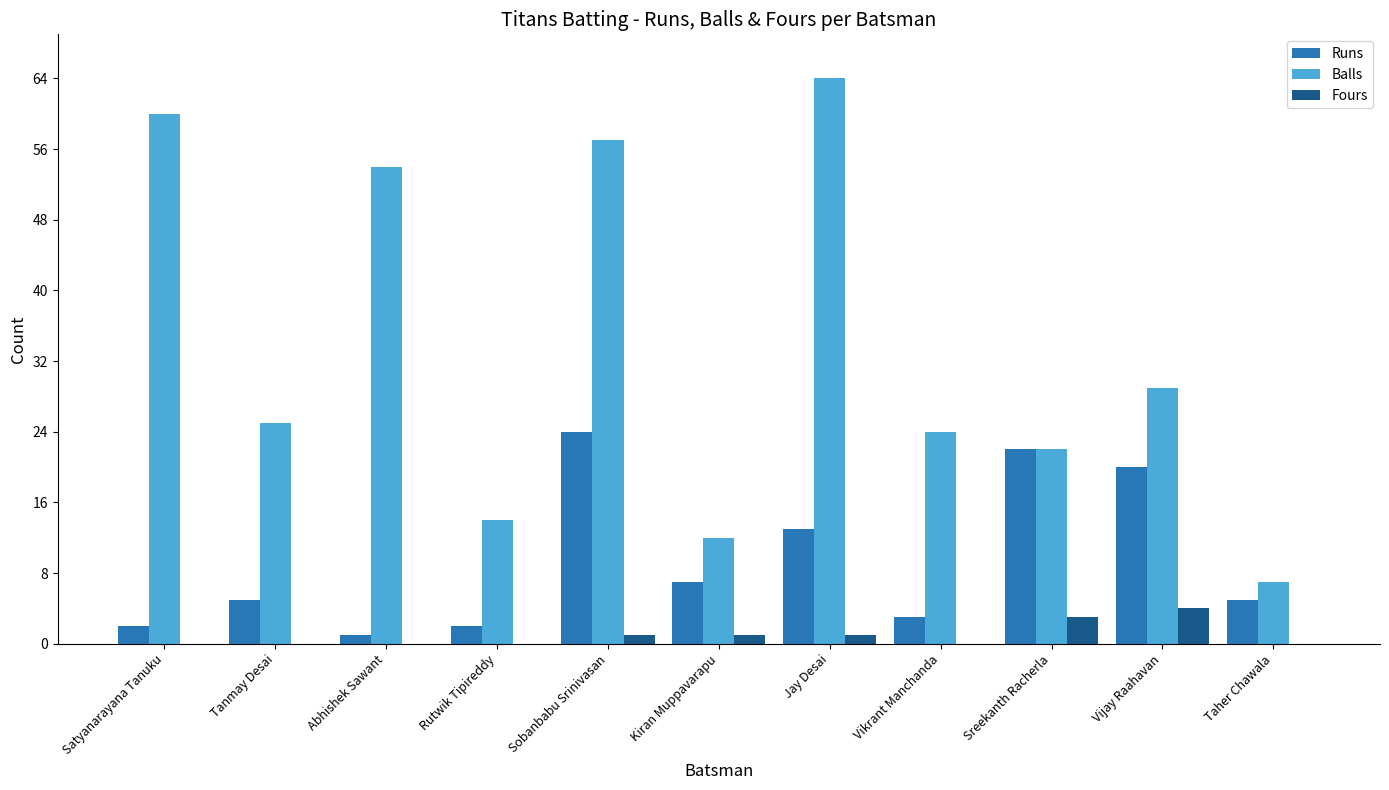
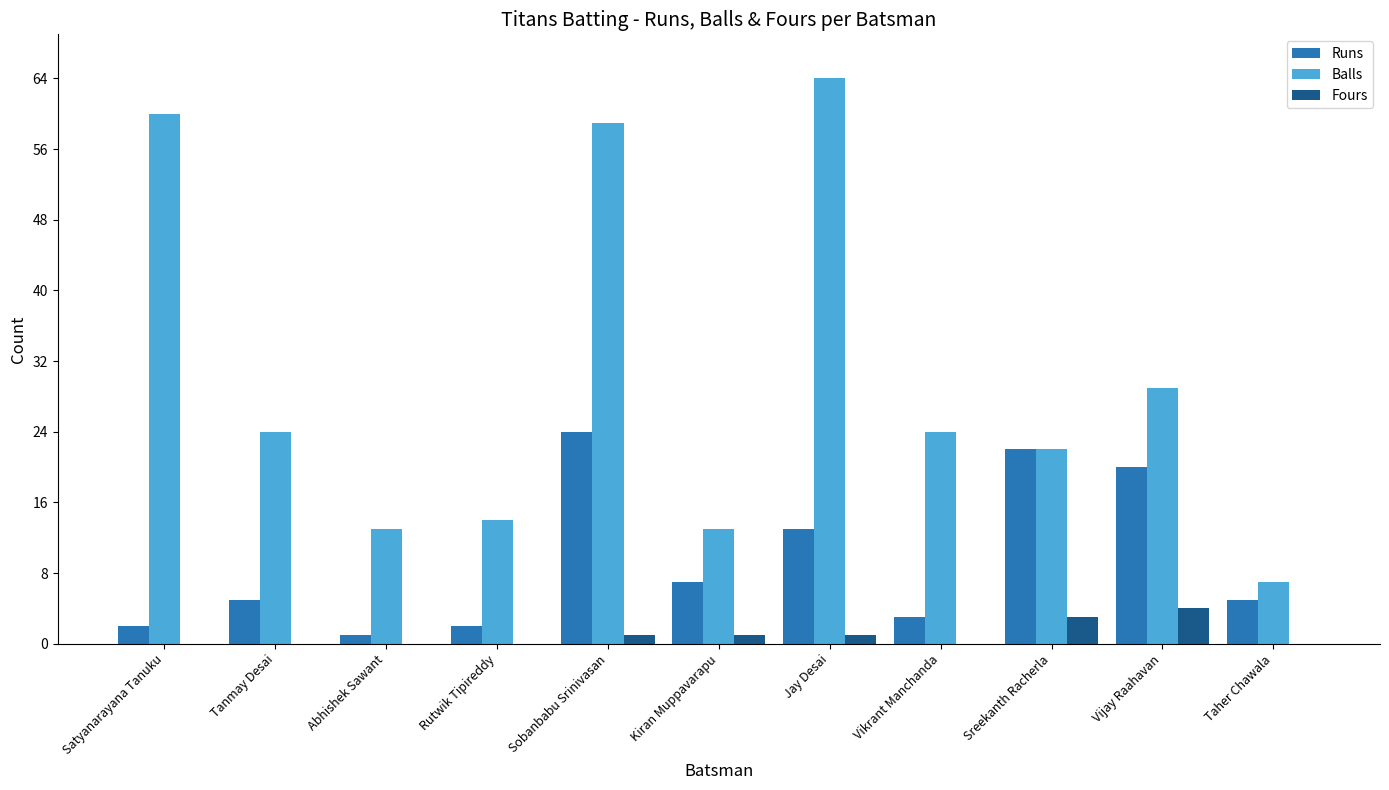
Balls, Tanmay Desai: 25 -> 24
Balls, Abhishek Sawant: 54 -> 13
Balls, Sobanbabu Srinivasan: 57 -> 59
Balls, Kiran Muppavarapu: 12 -> 13
